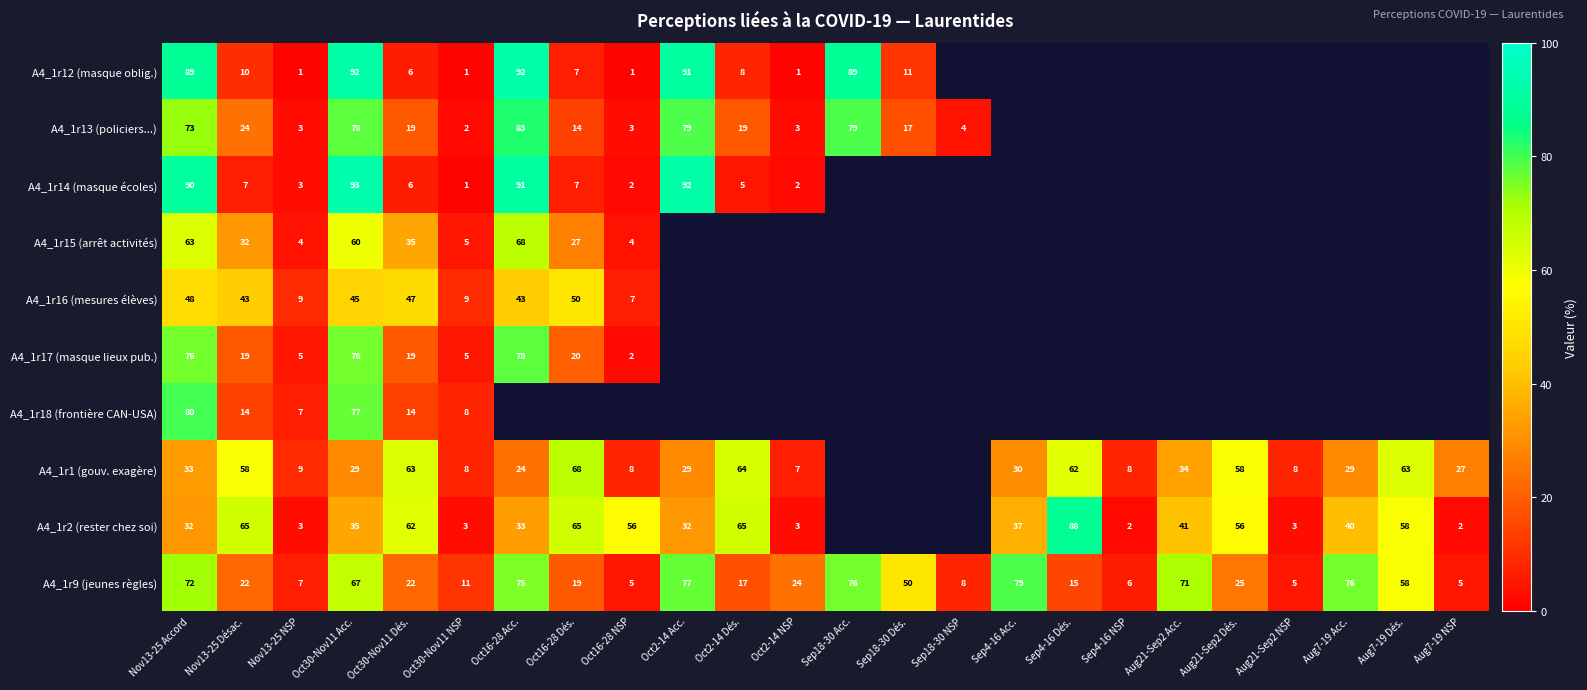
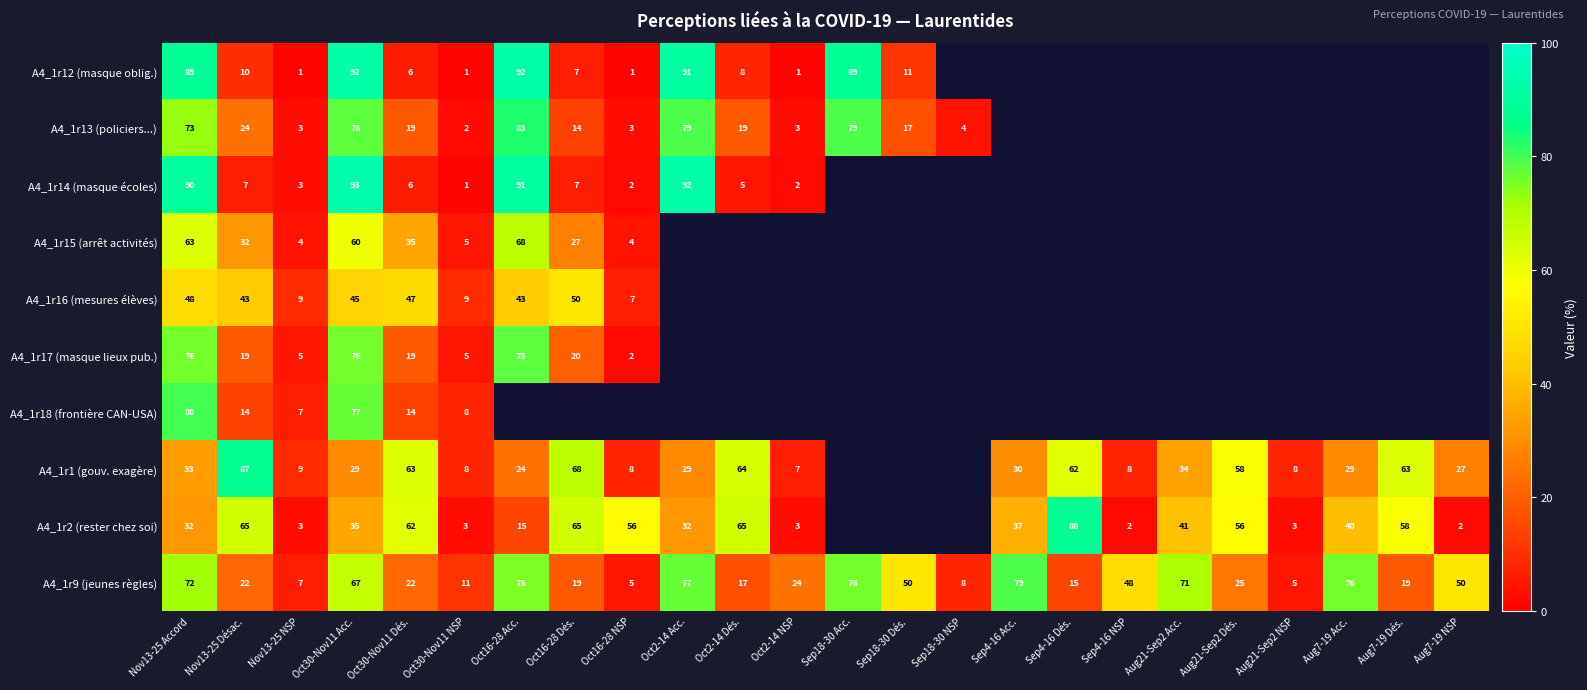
A4_1r1 (gouv. exagère), Nov13-25 Désac.: 58 -> 87
A4_1r2 (rester chez soi), Oct16-28 Acc.: 33 -> 15
A4_1r9 (jeunes règles), Sep4-16 NSP: 6 -> 48
A4_1r9 (jeunes règles), Aug7-19 Dés.: 58 -> 19
A4_1r9 (jeunes règles), Aug7-19 NSP: 5 -> 50
